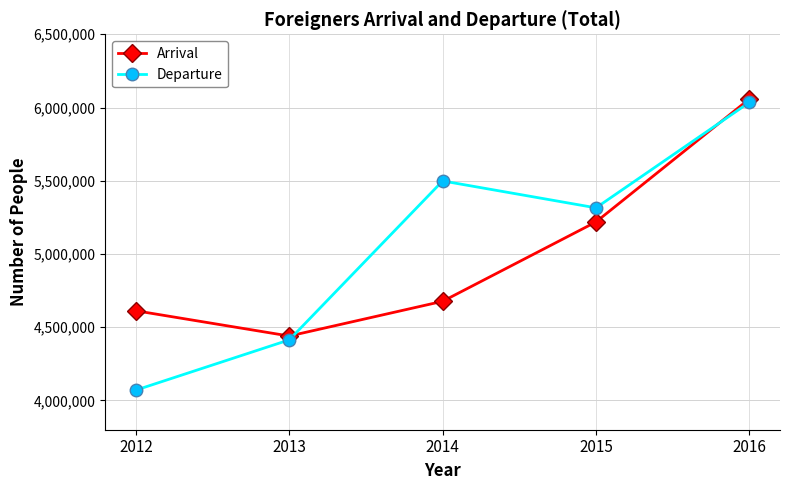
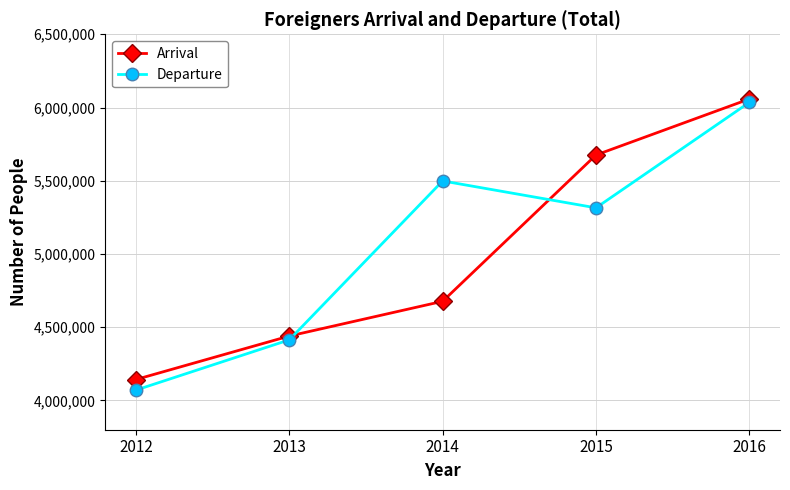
Arrival, 2012: 4,610,000 -> 4,140,000
Arrival, 2015: 5,220,000 -> 5,680,000
